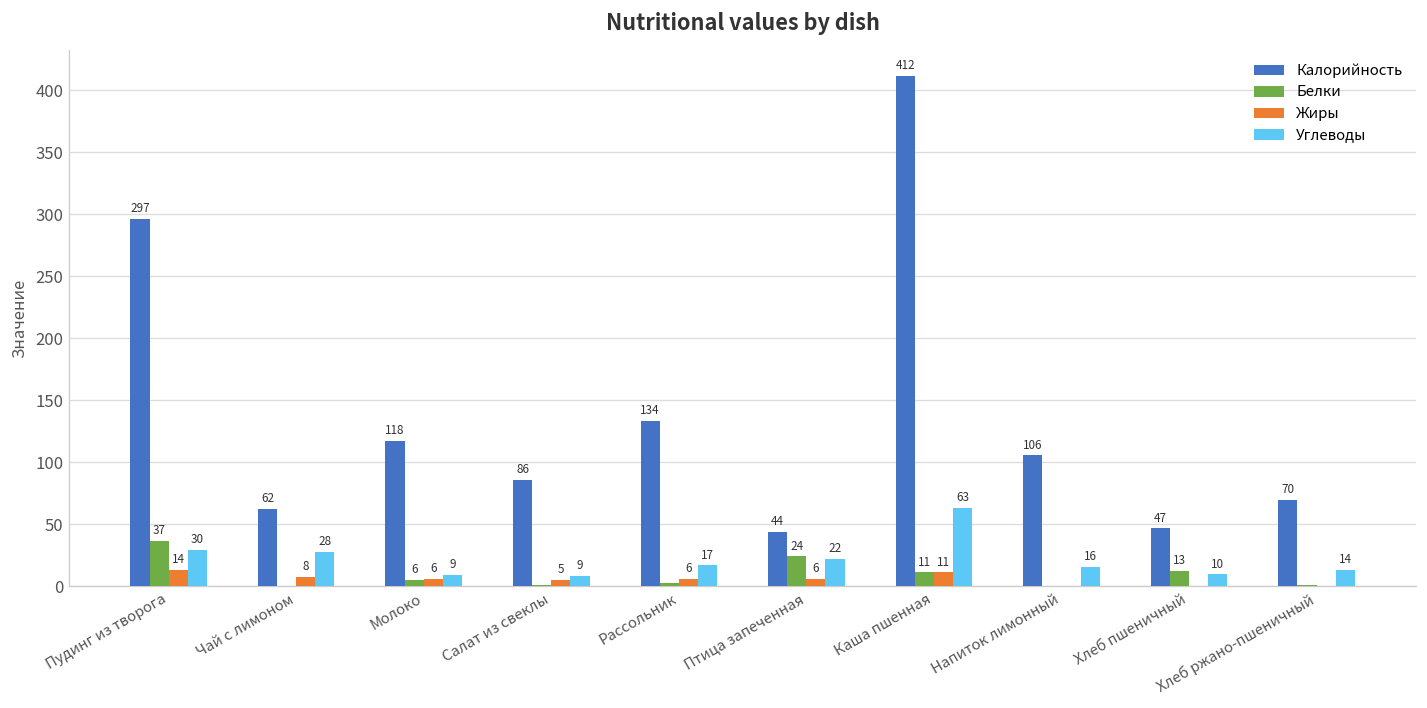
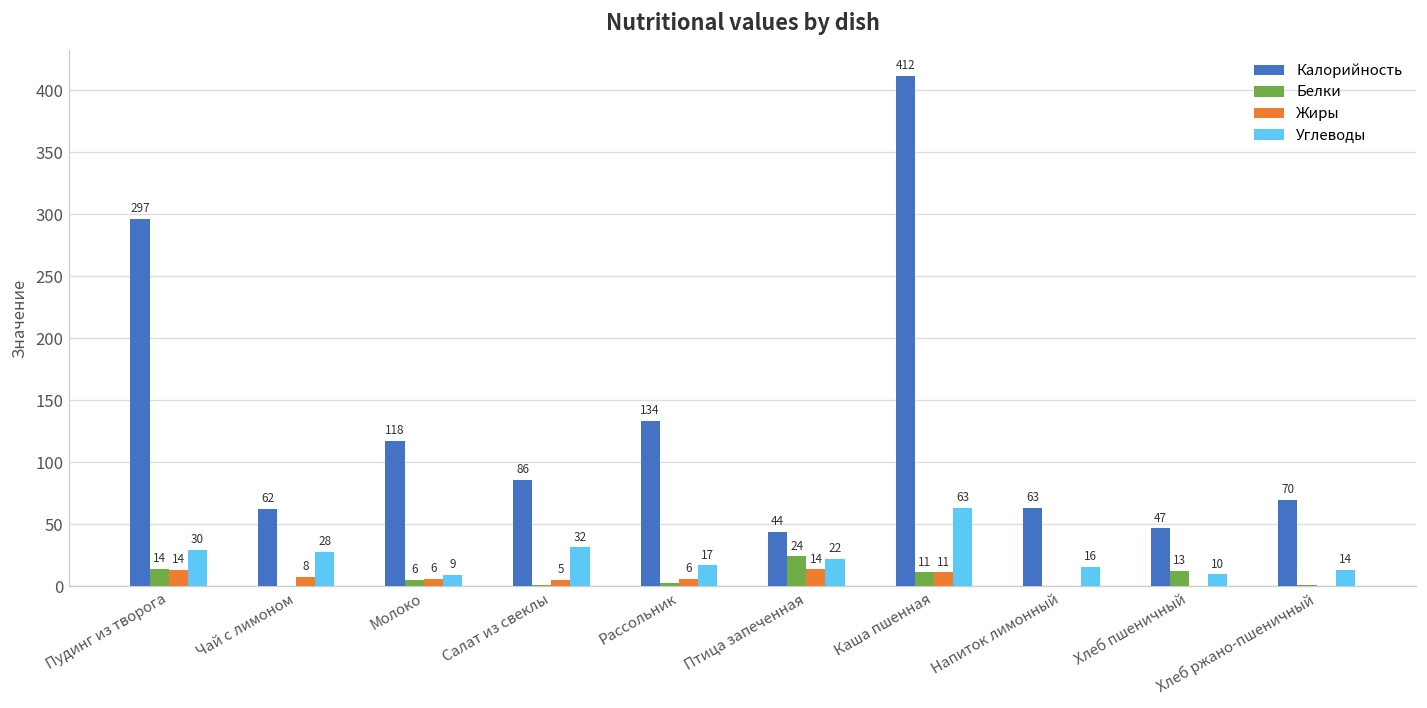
Белки, Пудинг из творога: 37 -> 14
Углеводы, Салат из свеклы: 9 -> 32
Жиры, Птица запеченная: 6 -> 14
Калорийность, Напиток лимонный: 106 -> 63
